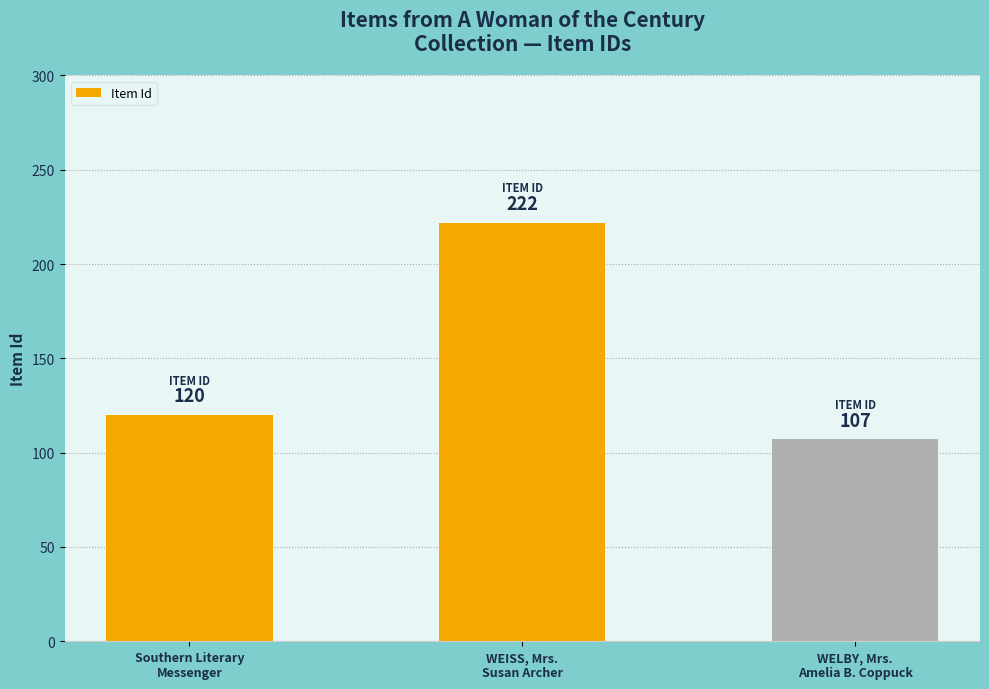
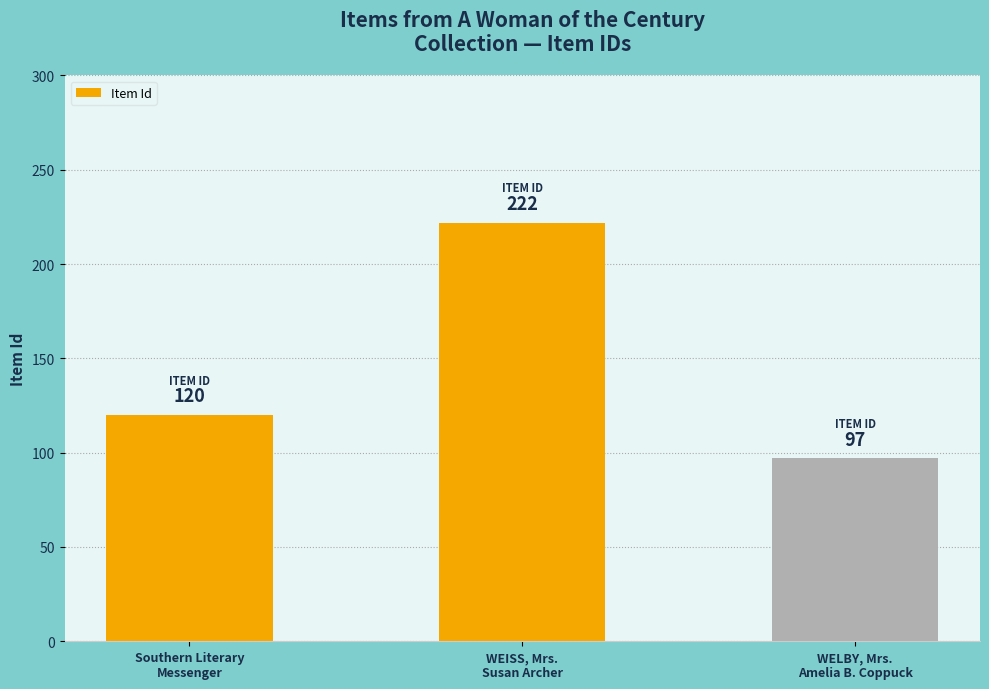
WELBY, Mrs. Amelia B. Coppuck: 107 -> 97
